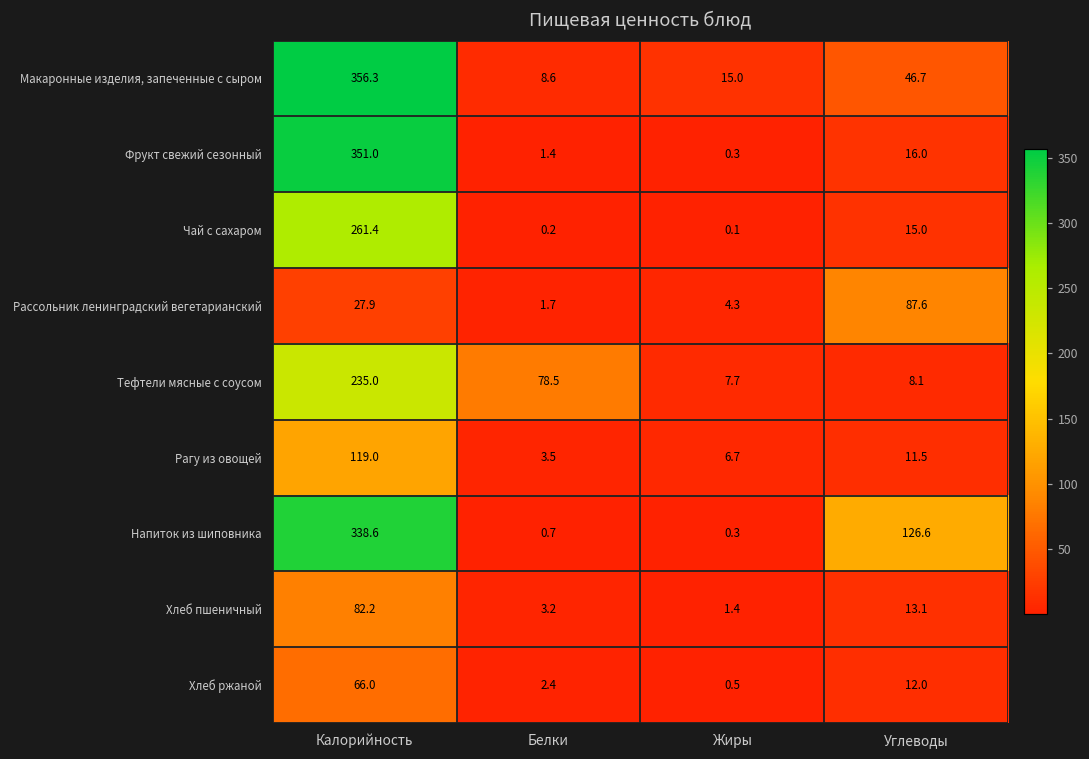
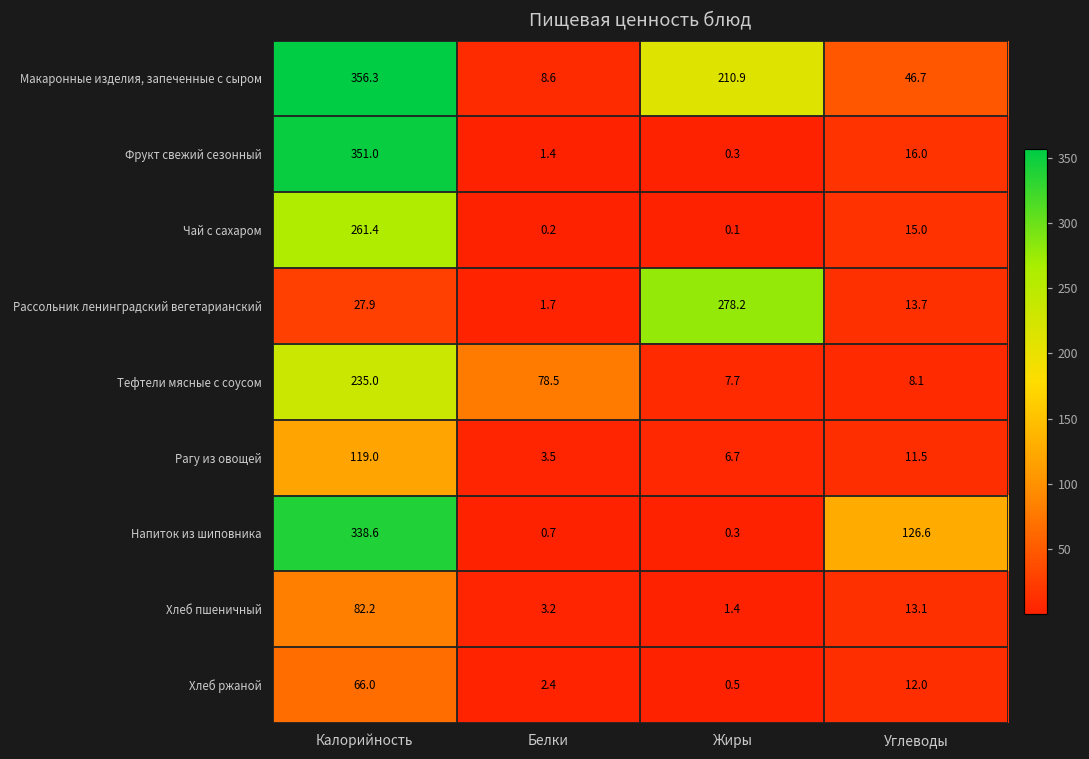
Макаронные изделия, запеченные с сыром, Жиры: 15.0 -> 210.9
Рассольник ленинградский вегетарианский, Жиры: 4.3 -> 278.2
Рассольник ленинградский вегетарианский, Углеводы: 87.6 -> 13.7
